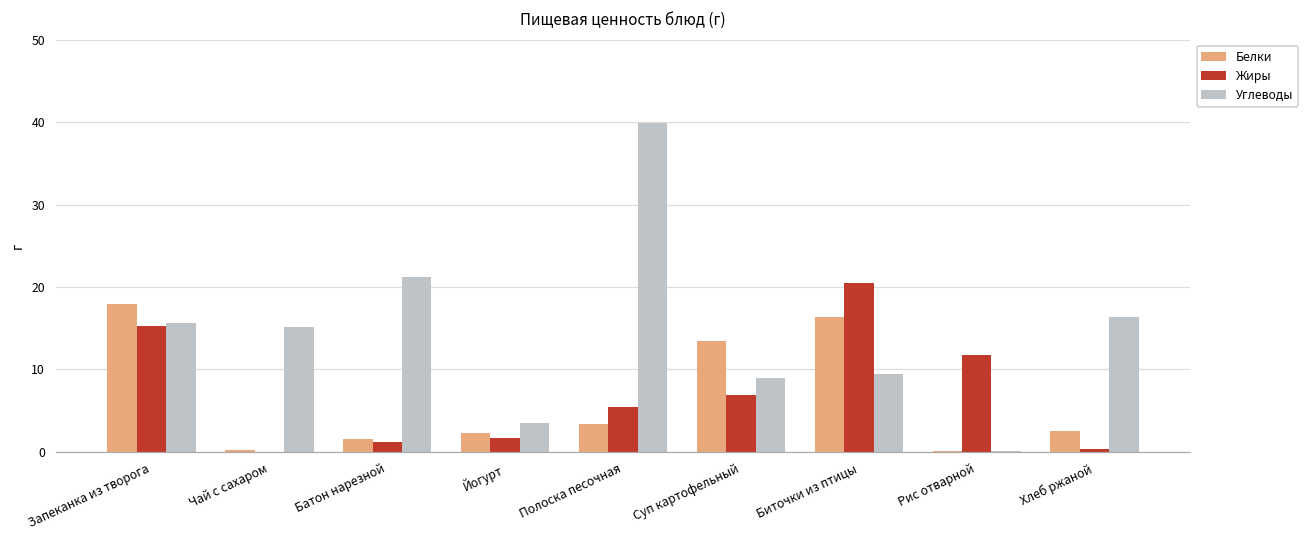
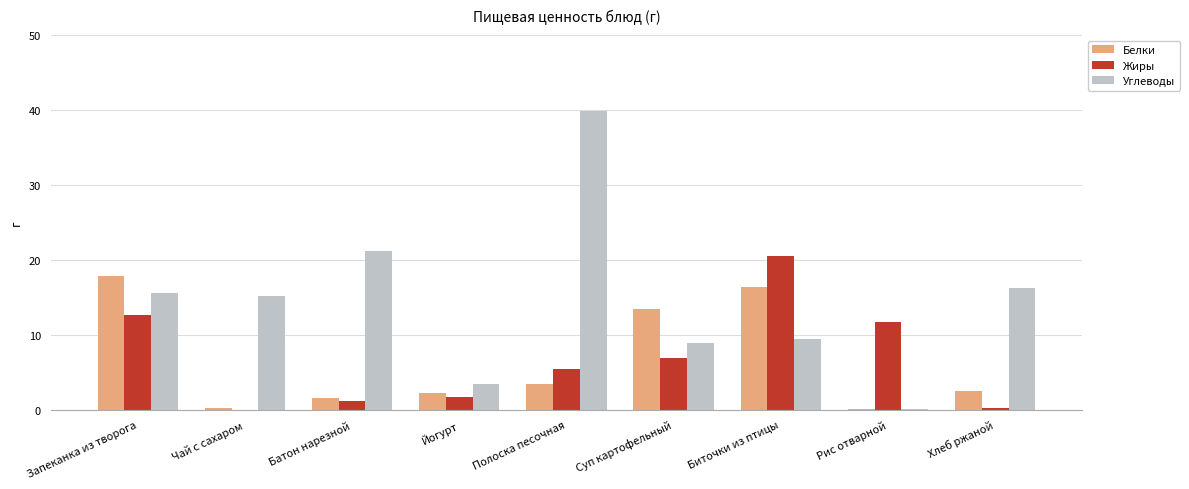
Жиры, Запеканка из творога: 15 -> 13
